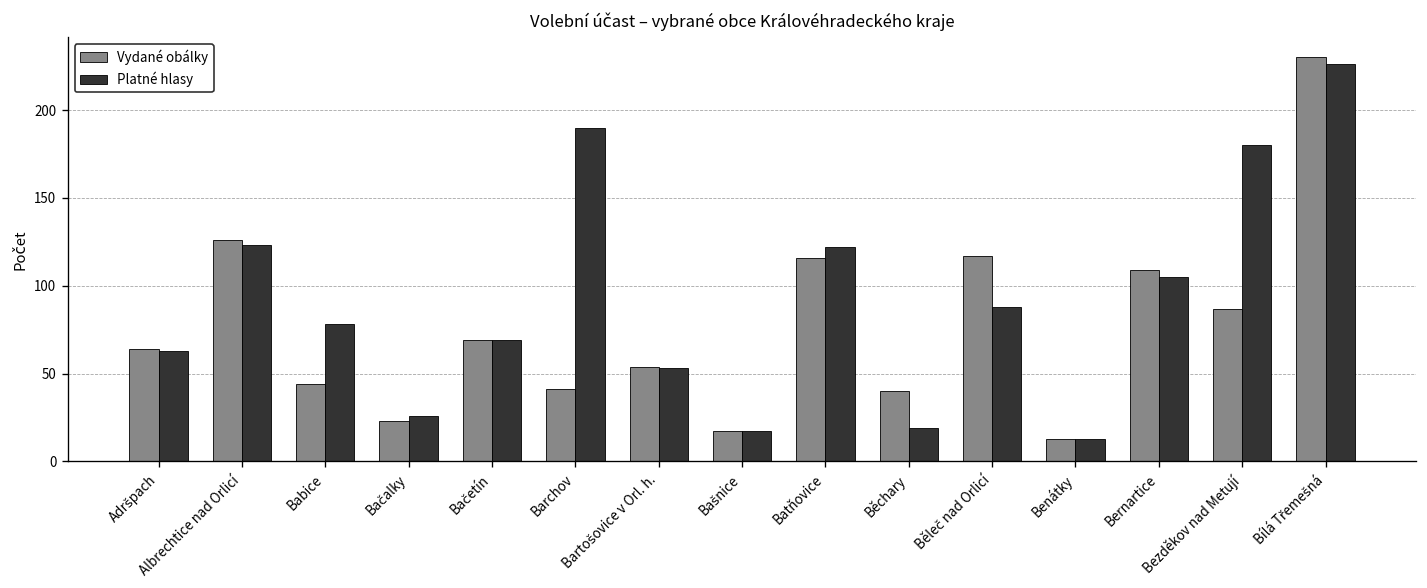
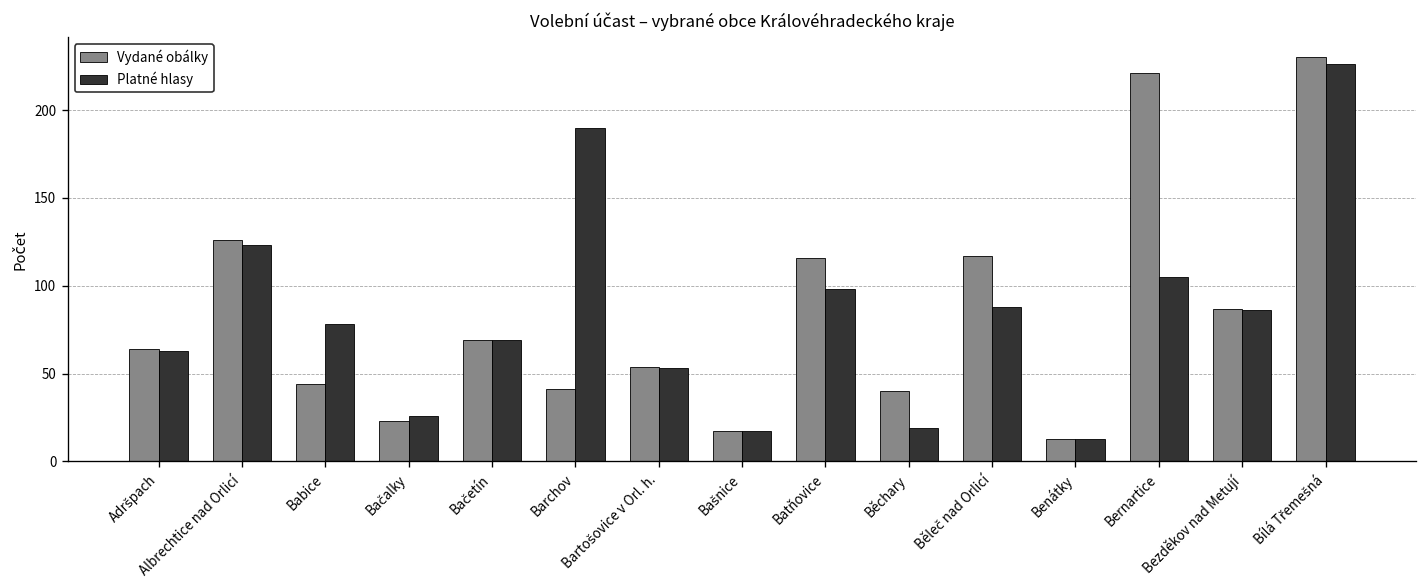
Platné hlasy, Batňovice: 122 -> 98
Vydané obálky, Bernartice: 109 -> 221
Platné hlasy, Bezděkov nad Metují: 180 -> 86
